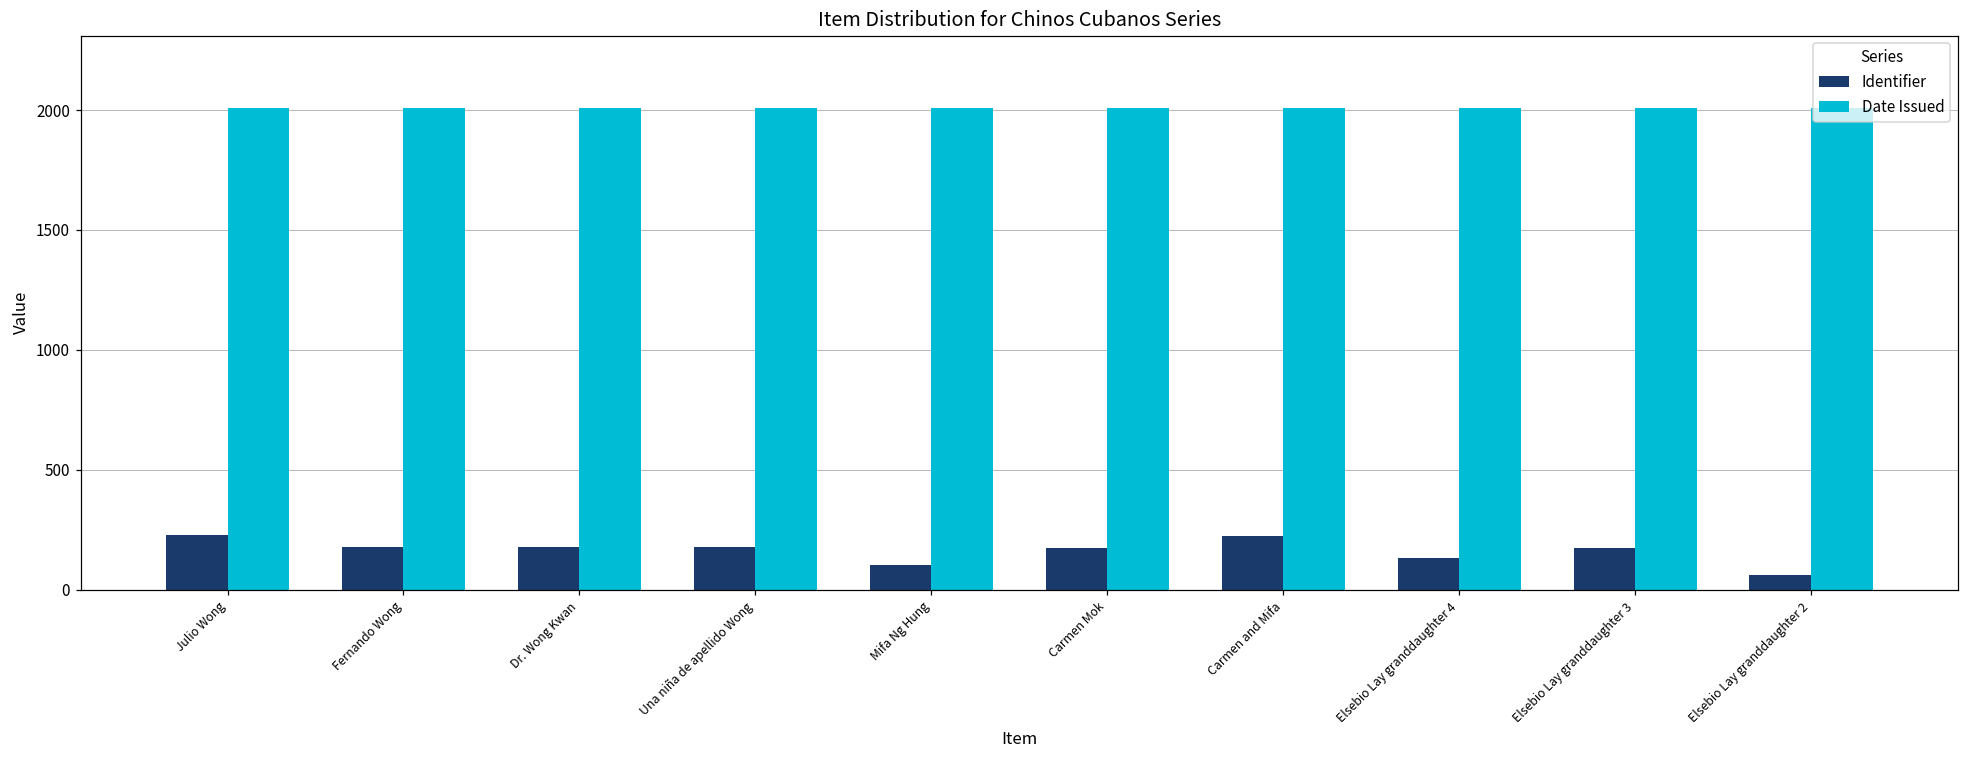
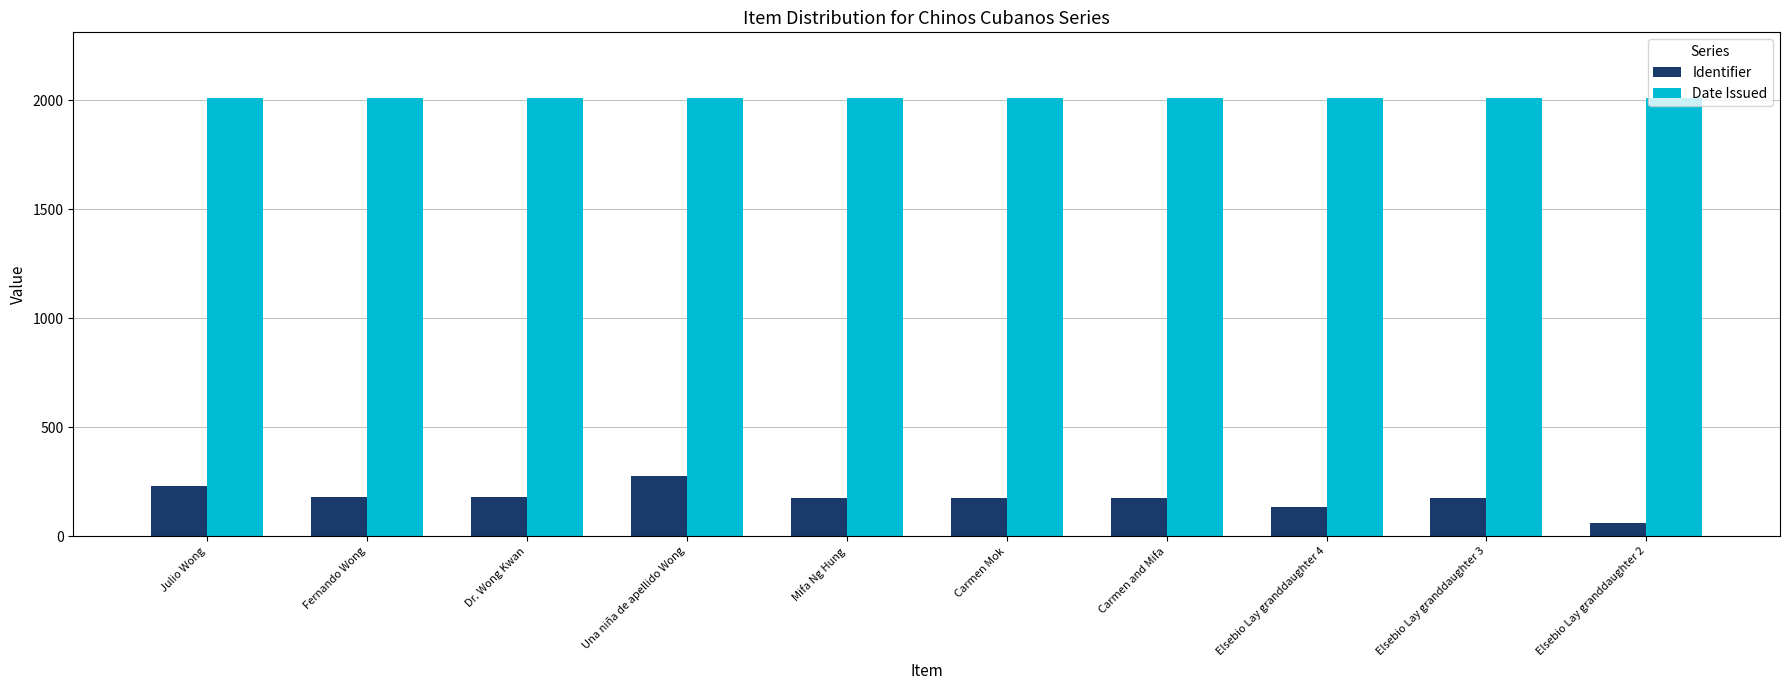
Identifier, Una niña de apellido Wong: 180 -> 280
Identifier, Mifa Ng Hung: 100 -> 180
Identifier, Carmen and Mifa: 220 -> 180
